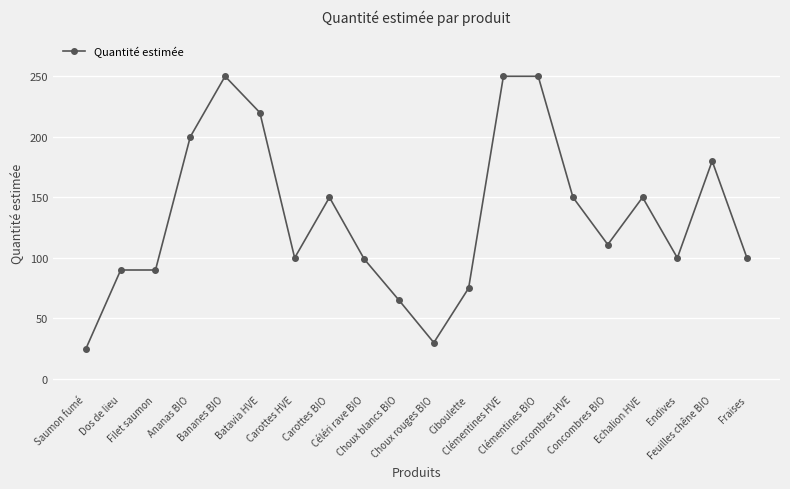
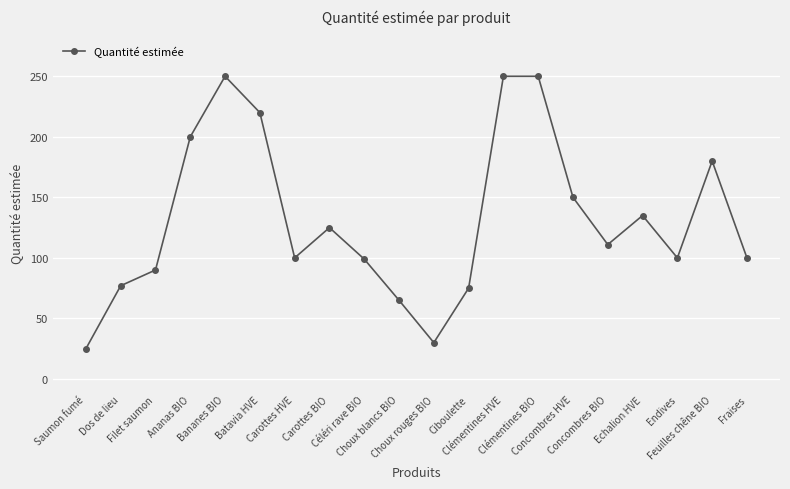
Dos de lieu: 90 -> 77
Carottes BIO: 150 -> 125
Echalion HVE: 150 -> 135
